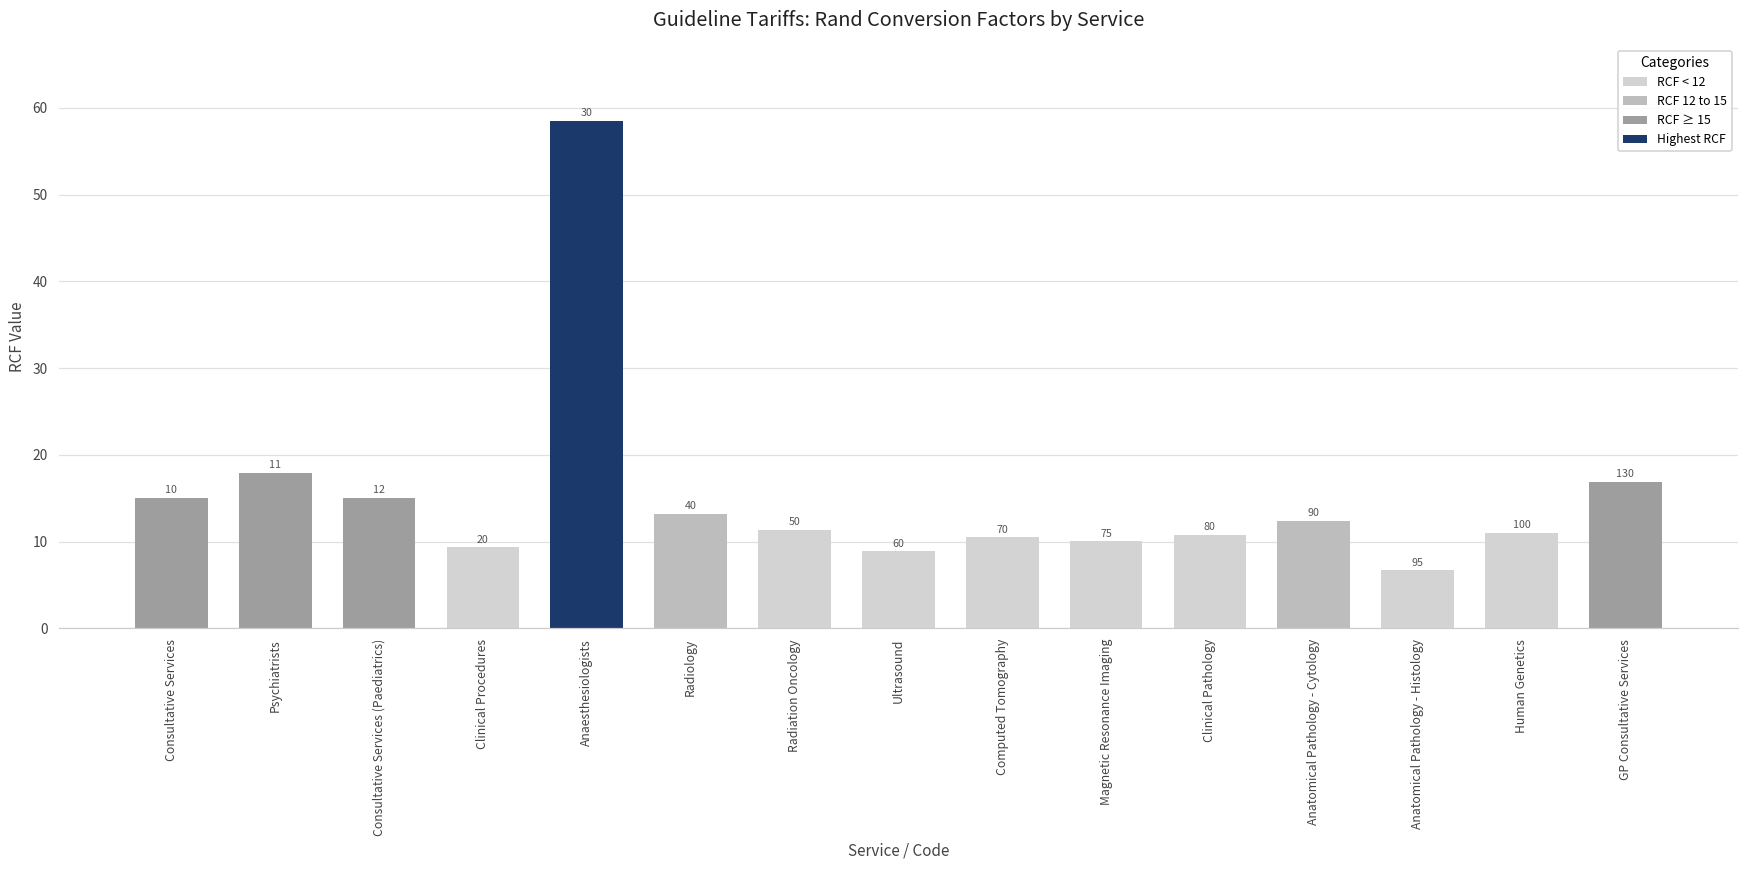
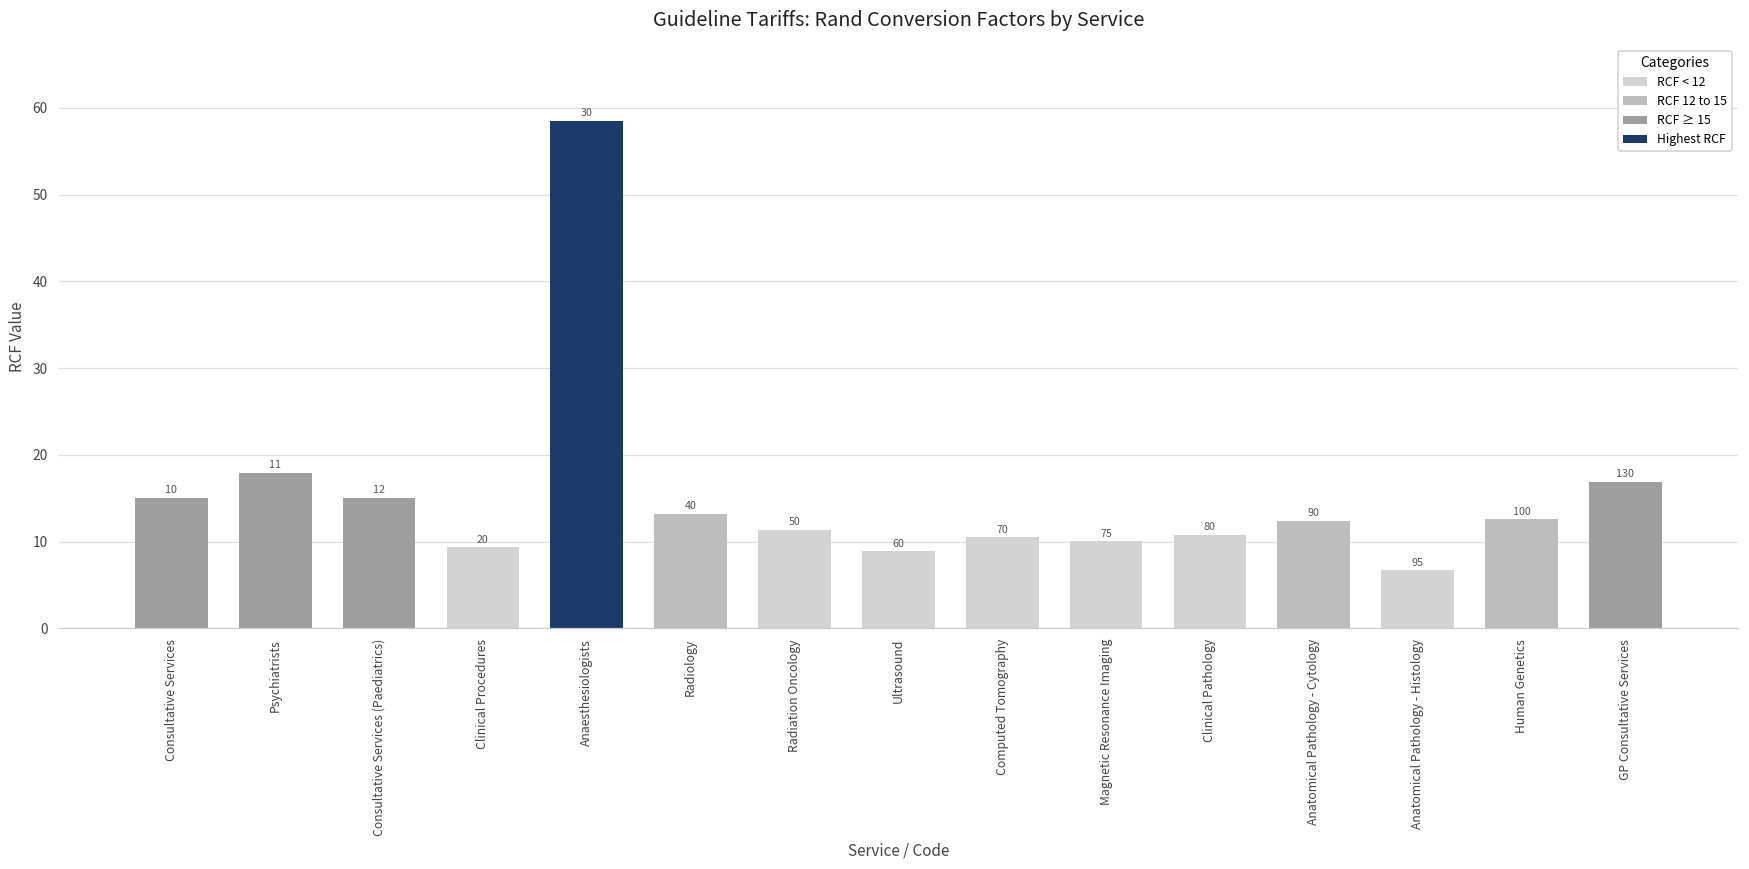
Human Genetics: 11 -> 13
